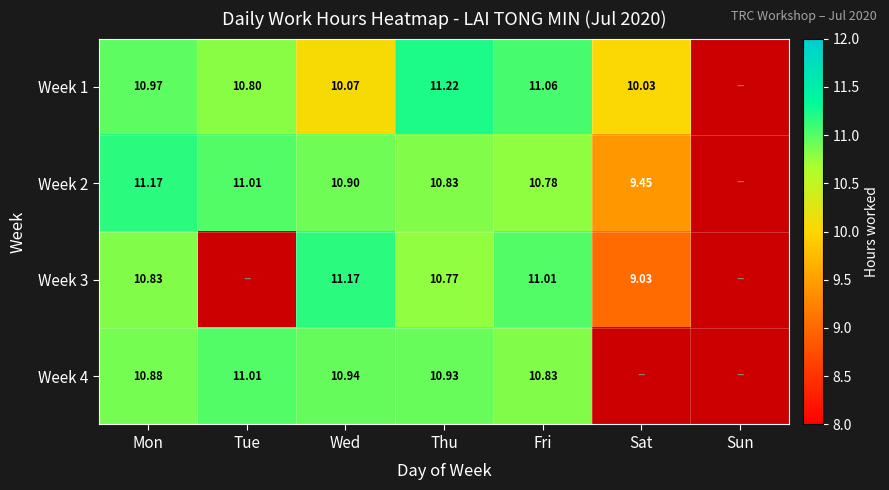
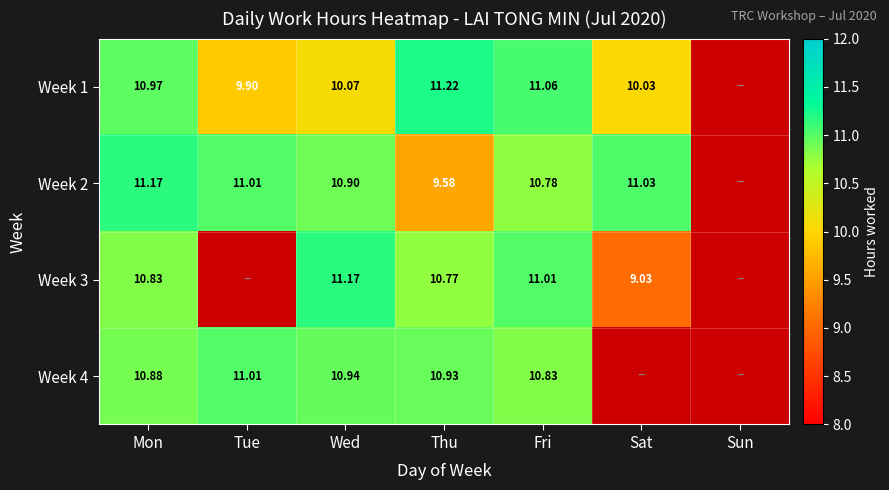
Week 1, Tue: 10.80 -> 9.90
Week 2, Thu: 10.83 -> 9.58
Week 2, Sat: 9.45 -> 11.03
